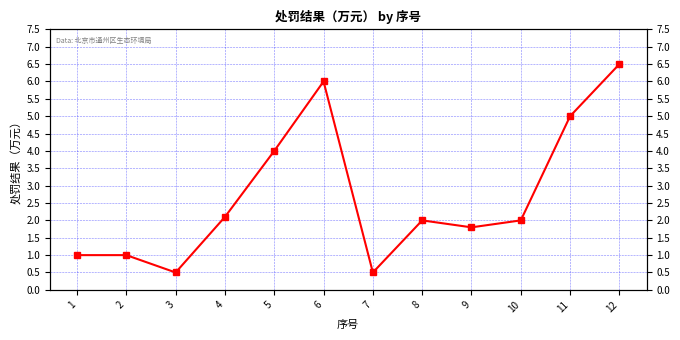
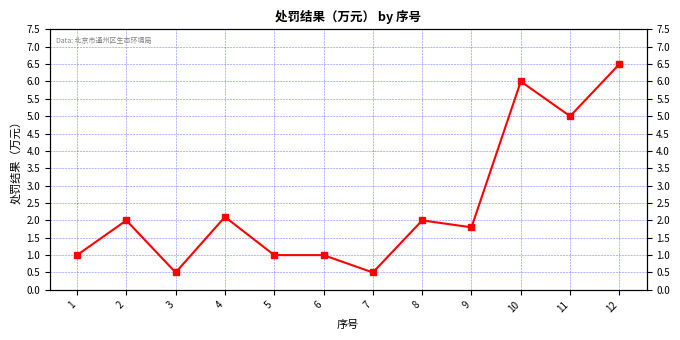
2: 1 -> 2
5: 4 -> 1
6: 6 -> 1
10: 2 -> 6
